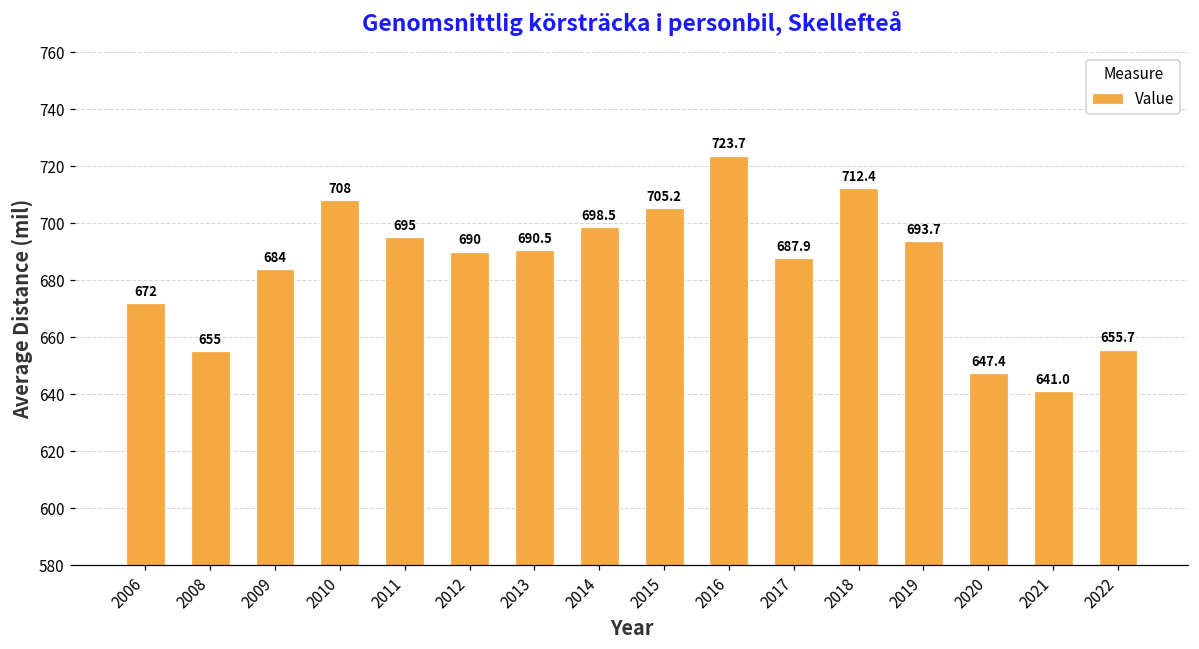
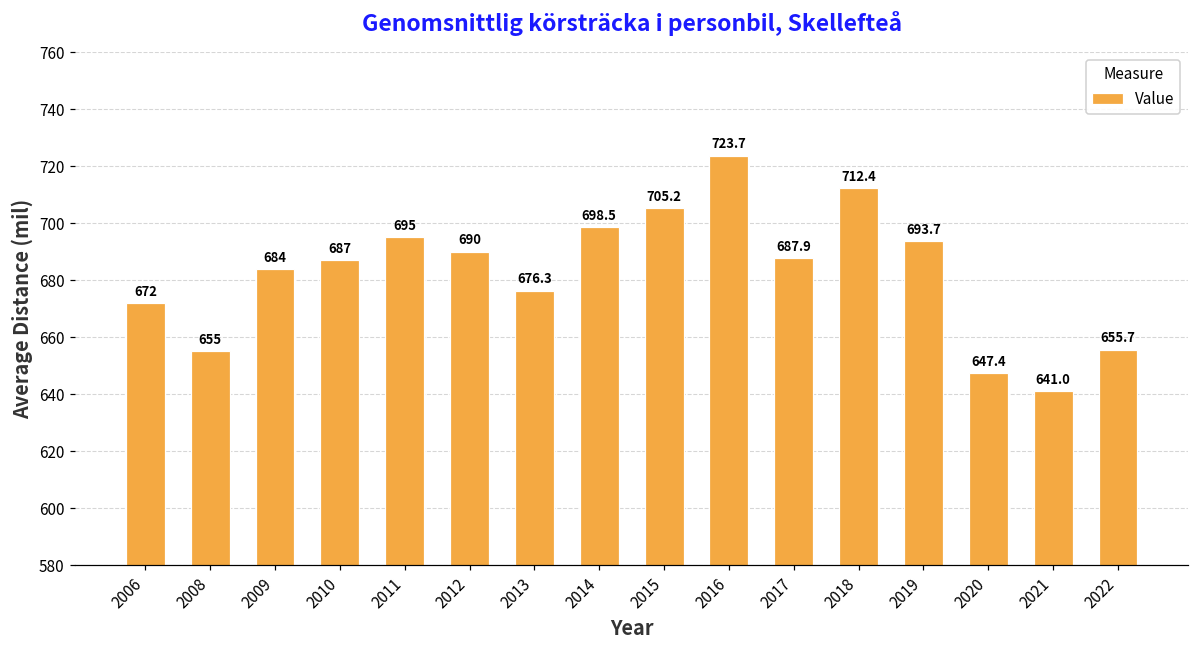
2010: 708 -> 687
2013: 690.5 -> 676.3
